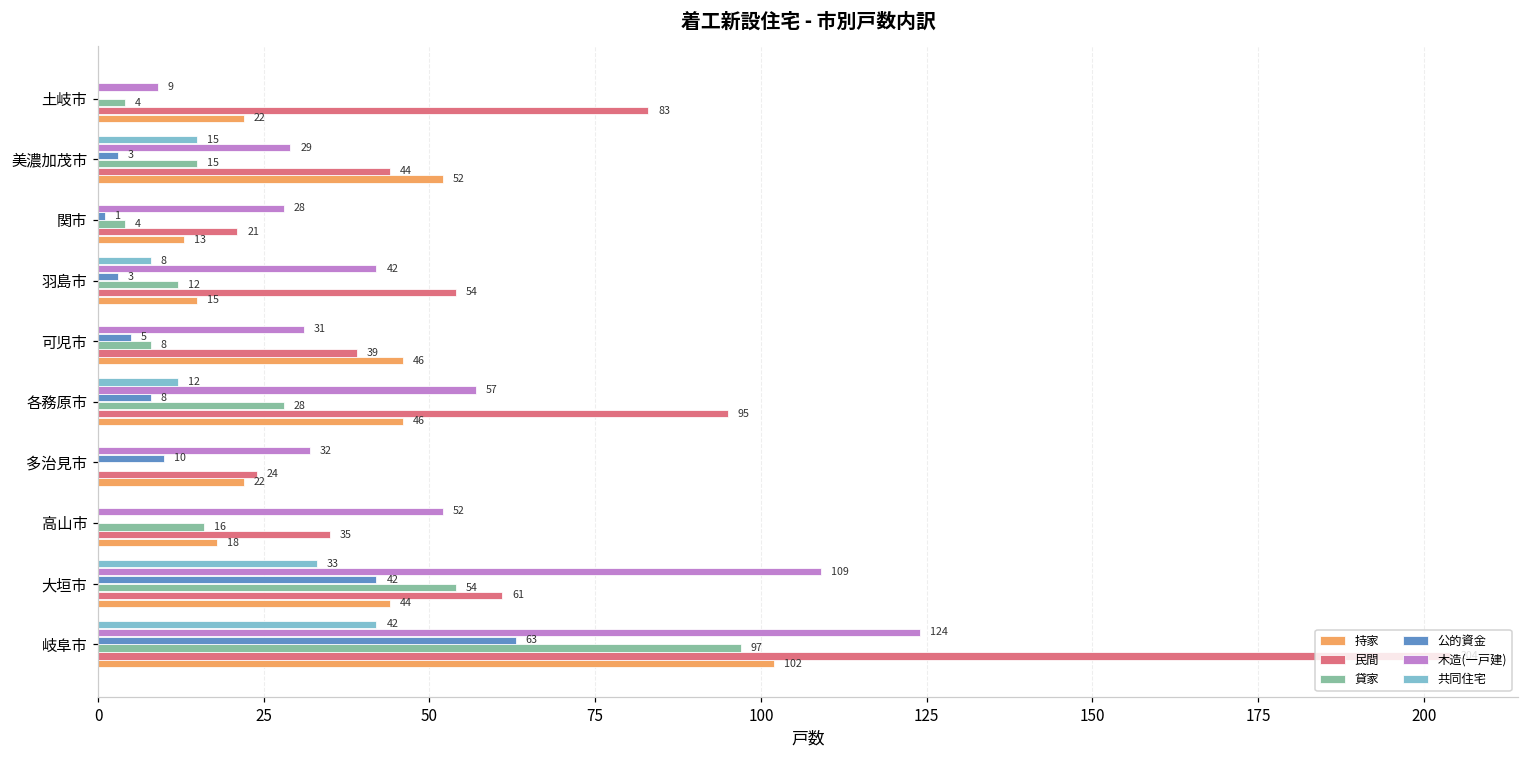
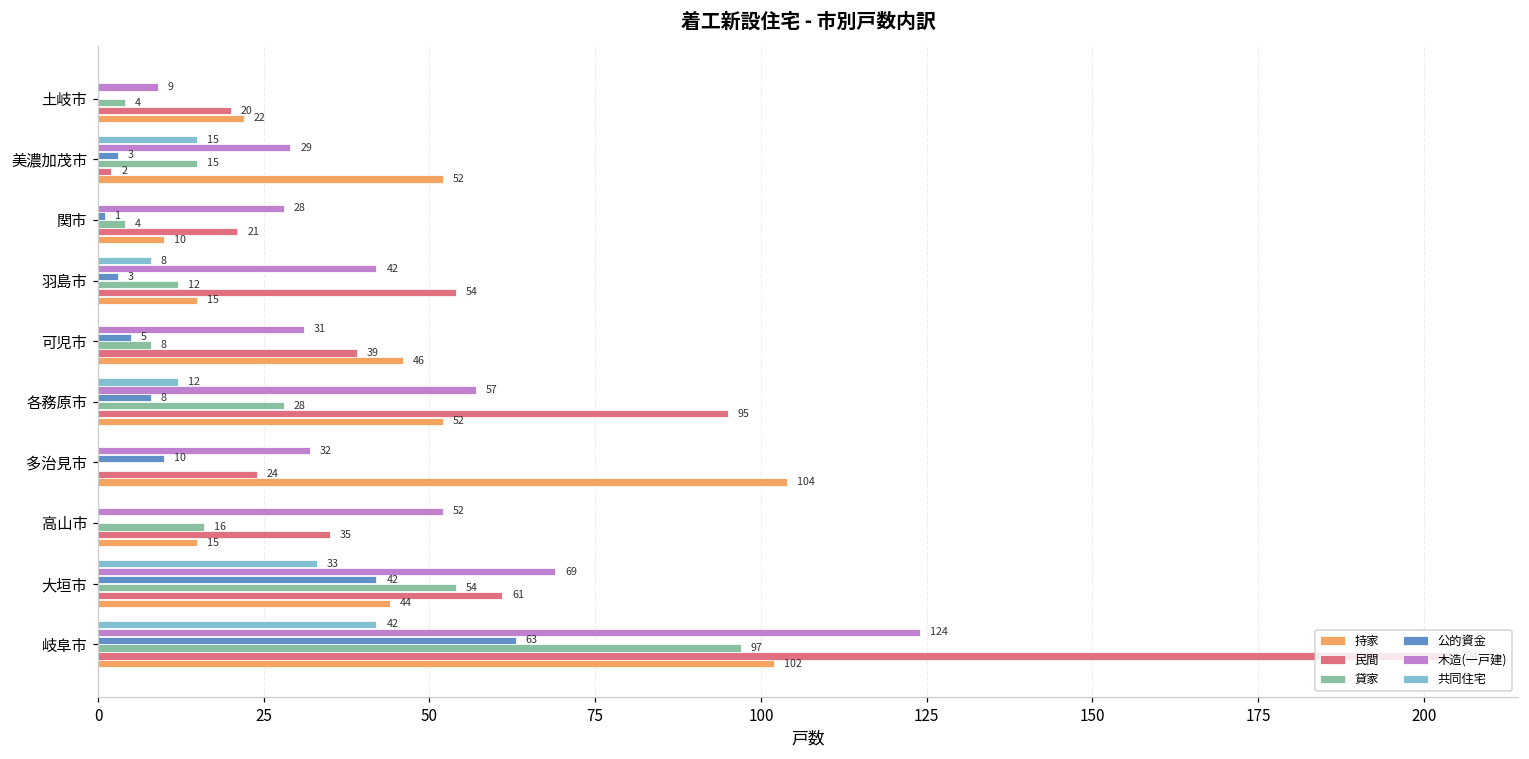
民間, 土岐市: 83 -> 20
民間, 美濃加茂市: 44 -> 2
持家, 関市: 13 -> 10
持家, 各務原市: 46 -> 52
持家, 多治見市: 22 -> 104
持家, 高山市: 18 -> 15
木造(一戸建), 大垣市: 109 -> 69
